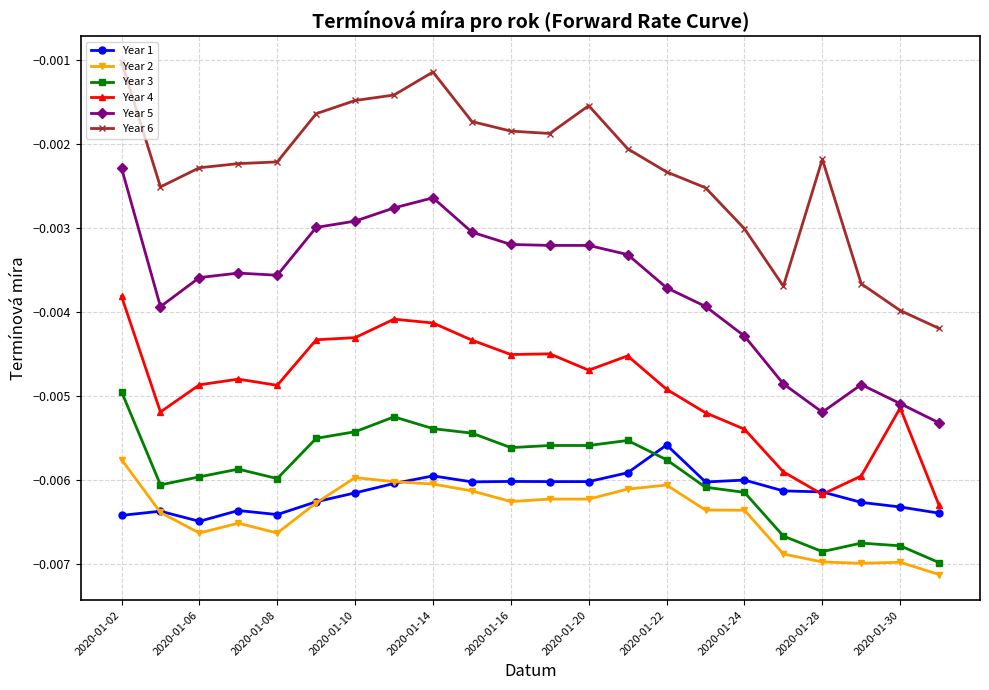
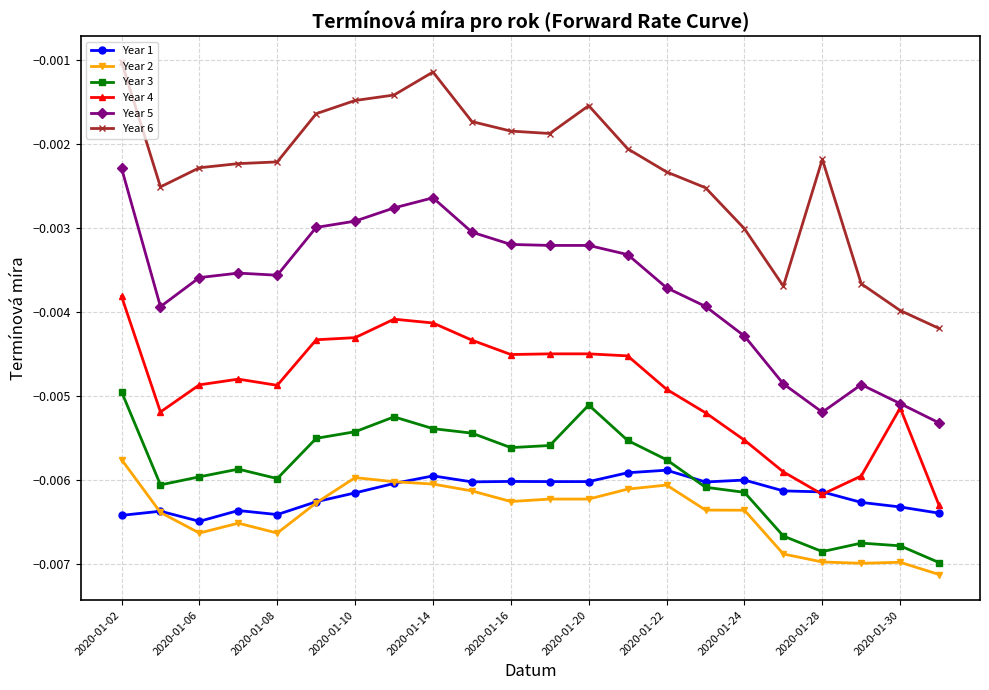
Year 3, 2020-01-20: -0.0056 -> -0.0051
Year 4, 2020-01-20: -0.0047 -> -0.0045
Year 1, 2020-01-22: -0.0056 -> -0.0059
Year 4, 2020-01-24: -0.0054 -> -0.0055
